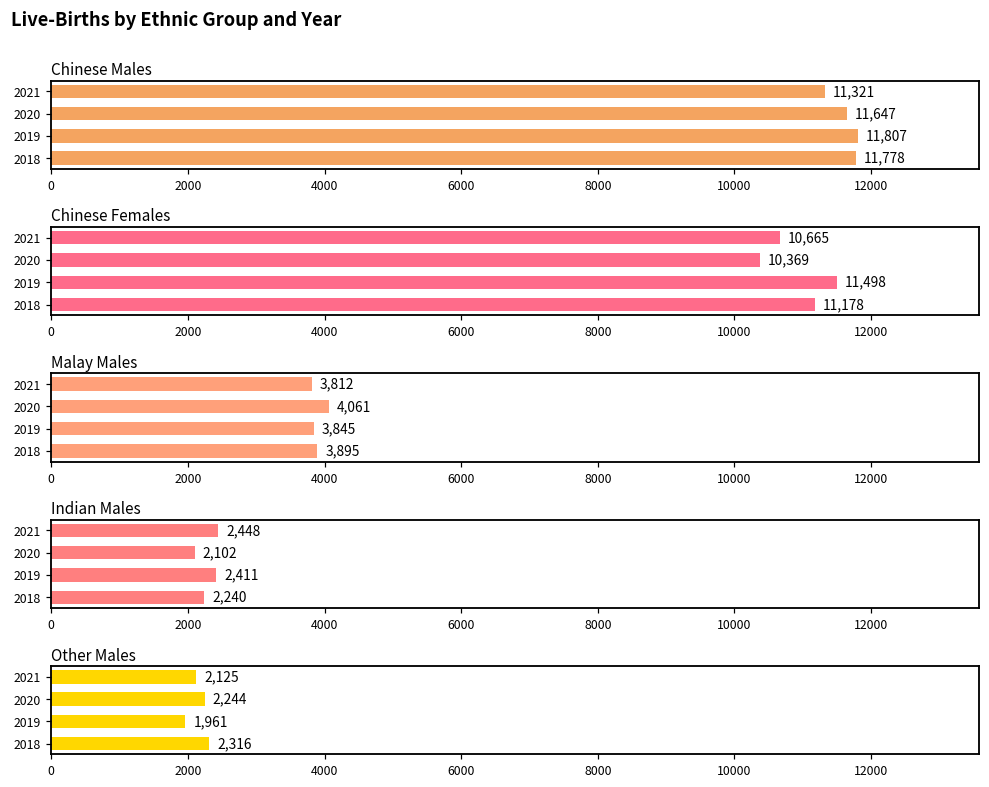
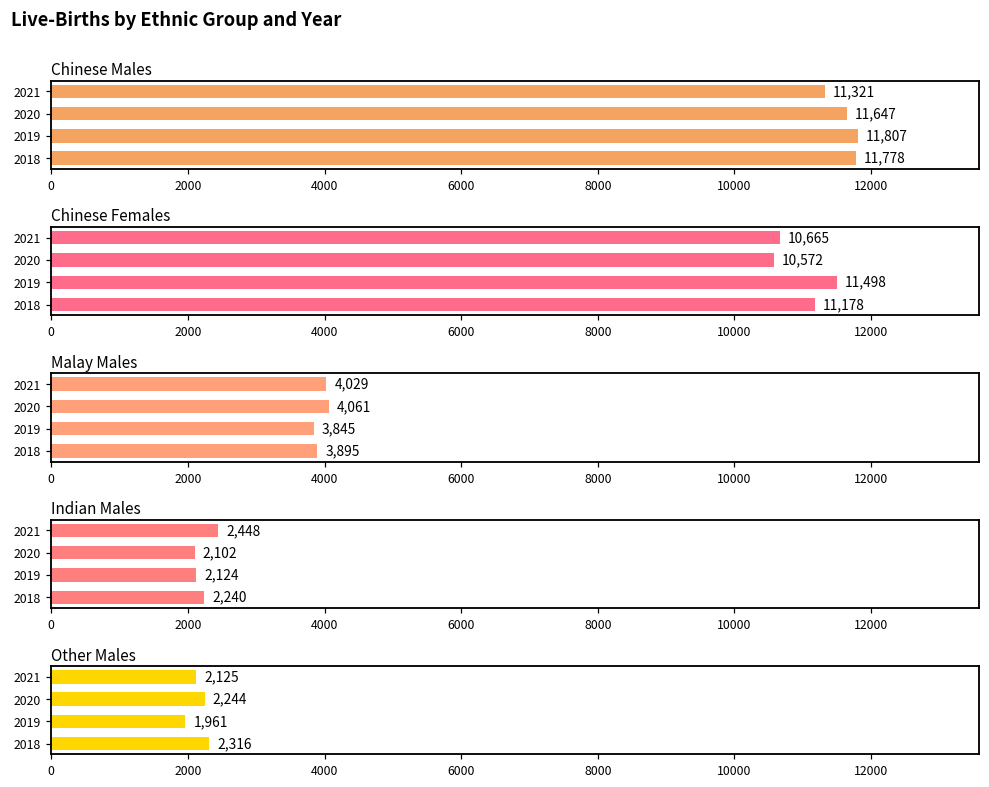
Chinese Females, 2020: 10,369 -> 10,572
Malay Males, 2021: 3,812 -> 4,029
Indian Males, 2019: 2,411 -> 2,124
